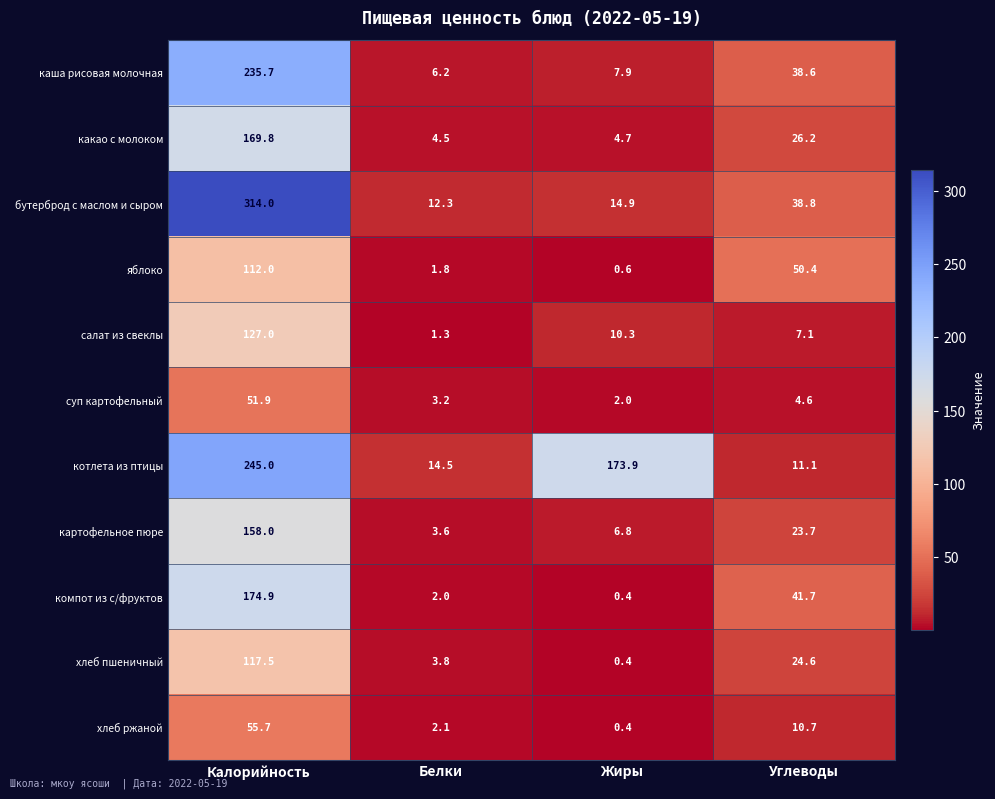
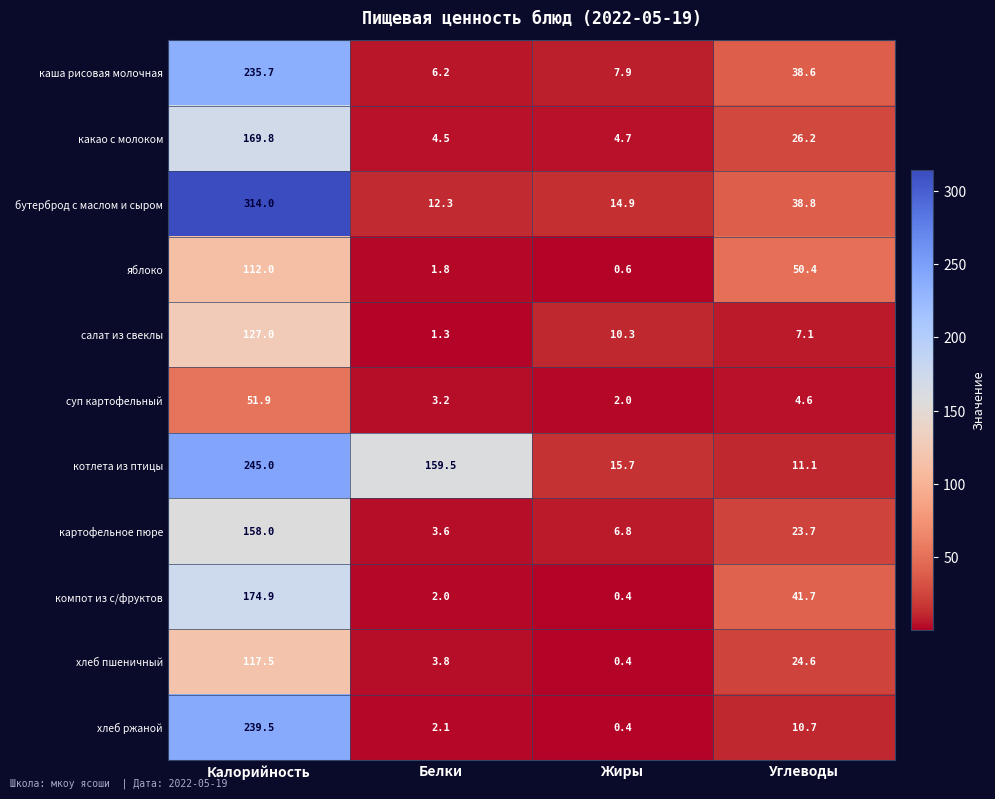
котлета из птицы, Белки: 14.5 -> 159.5
котлета из птицы, Жиры: 173.9 -> 15.7
хлеб ржаной, Калорийность: 55.7 -> 239.5
